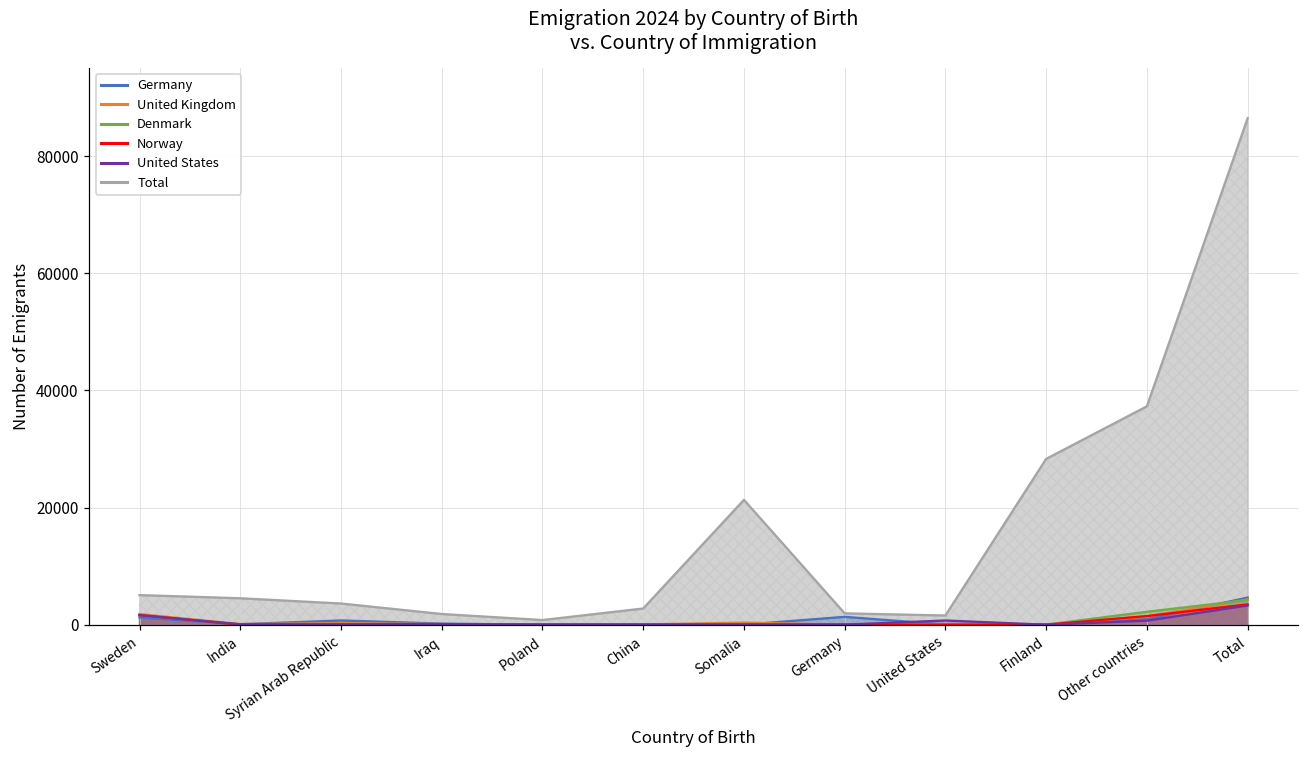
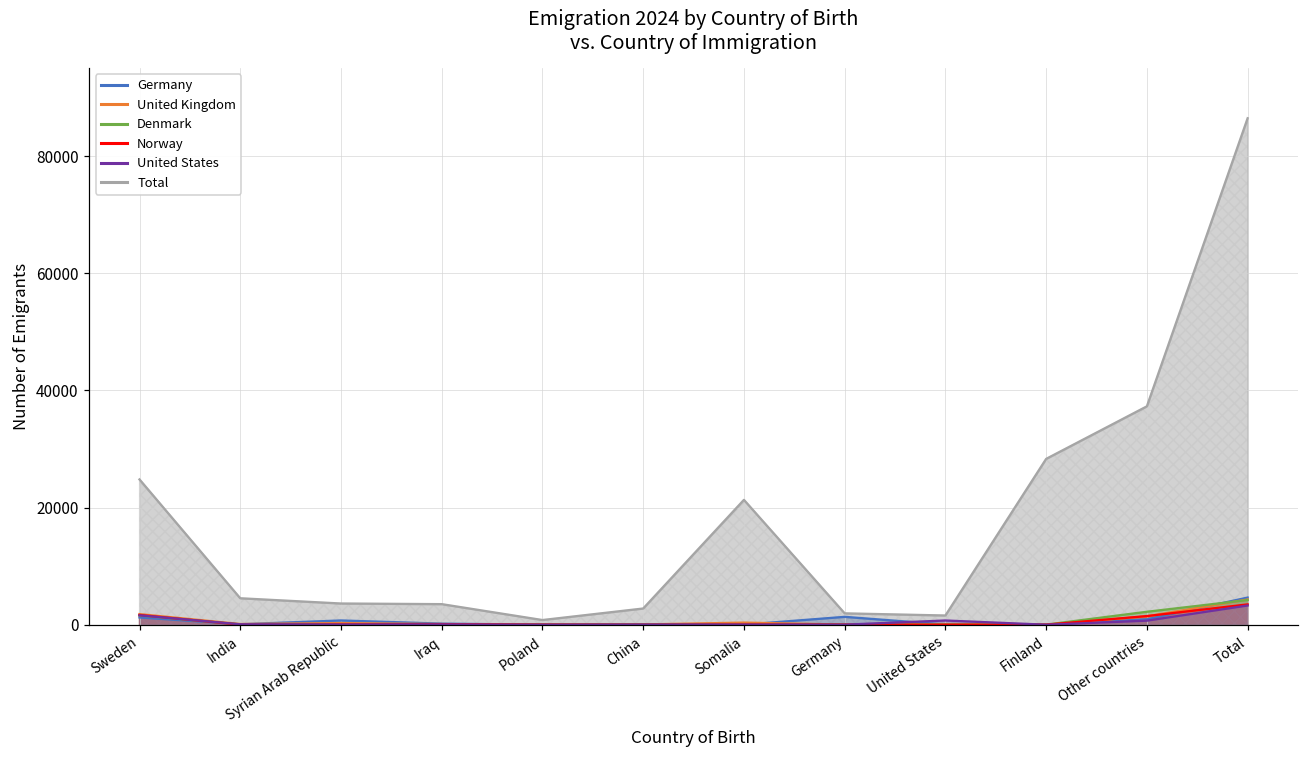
Total, Sweden: 5000 -> 25000
Total, Iraq: 2000 -> 4000
